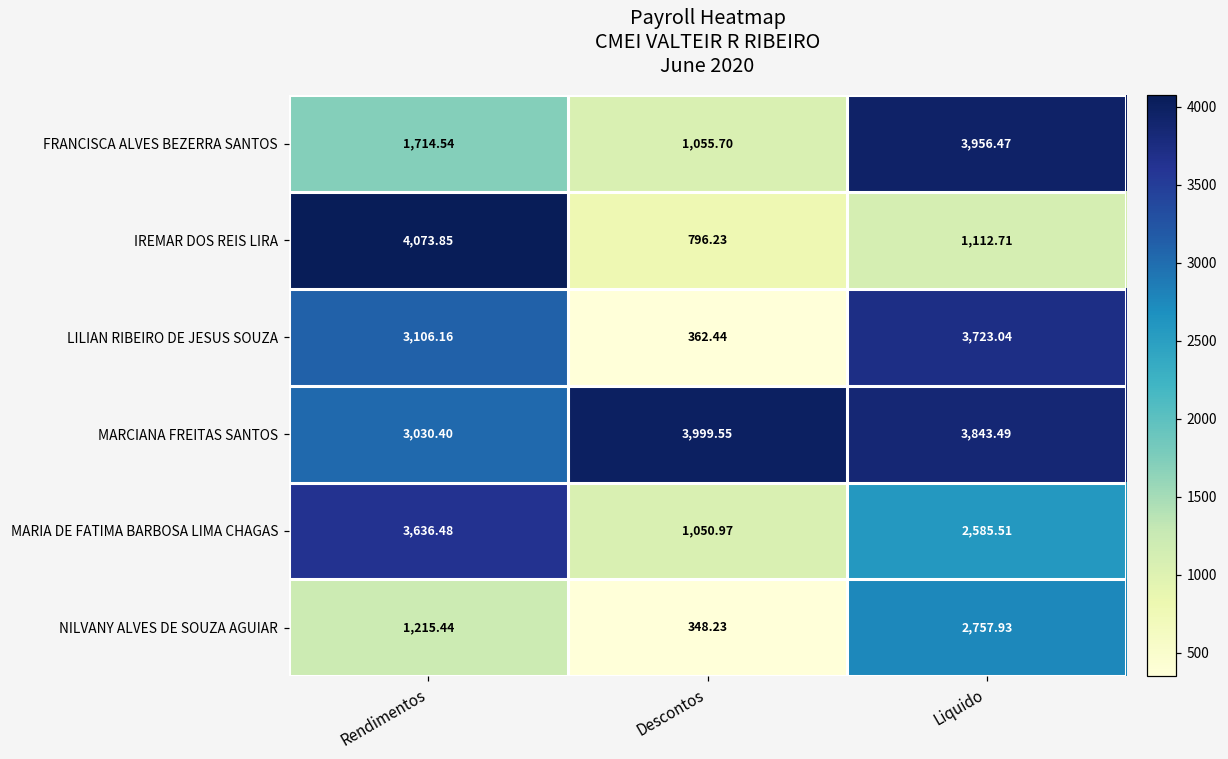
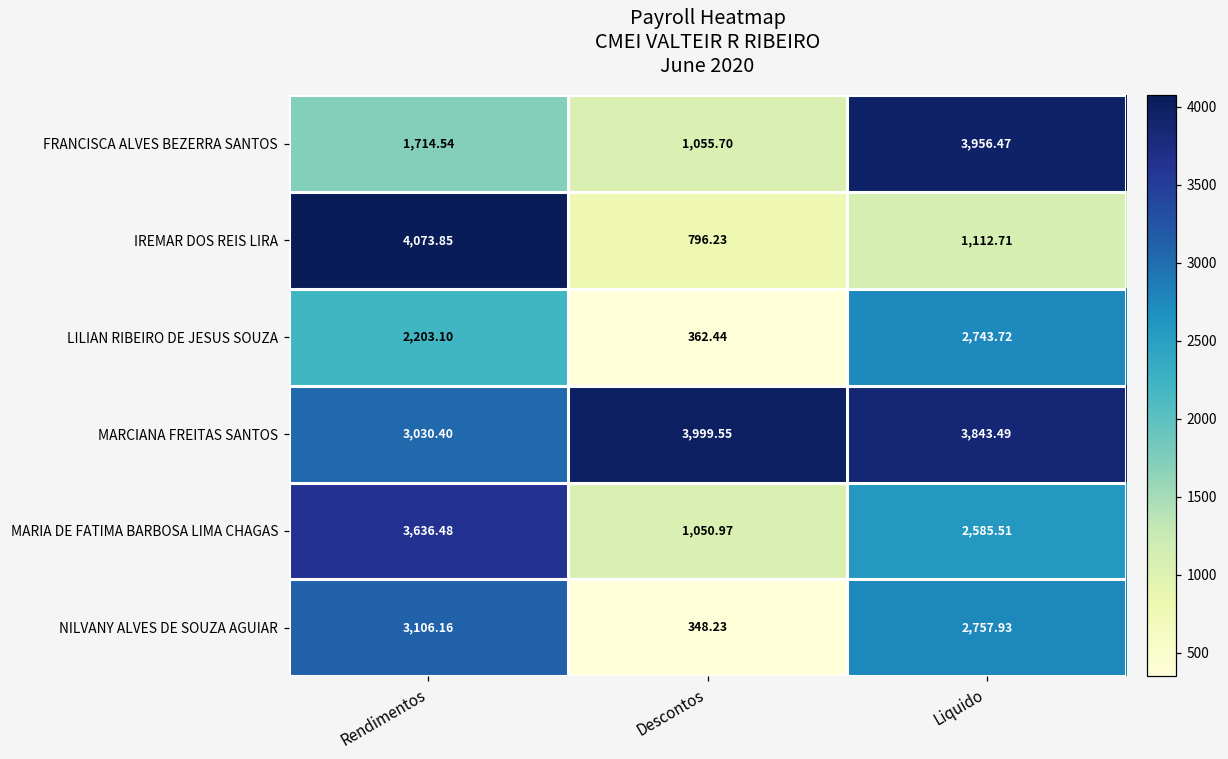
LILIAN RIBEIRO DE JESUS SOUZA, Rendimentos: 3,106.16 -> 2,203.10
LILIAN RIBEIRO DE JESUS SOUZA, Liquido: 3,723.04 -> 2,743.72
NILVANY ALVES DE SOUZA AGUIAR, Rendimentos: 1,215.44 -> 3,106.16
